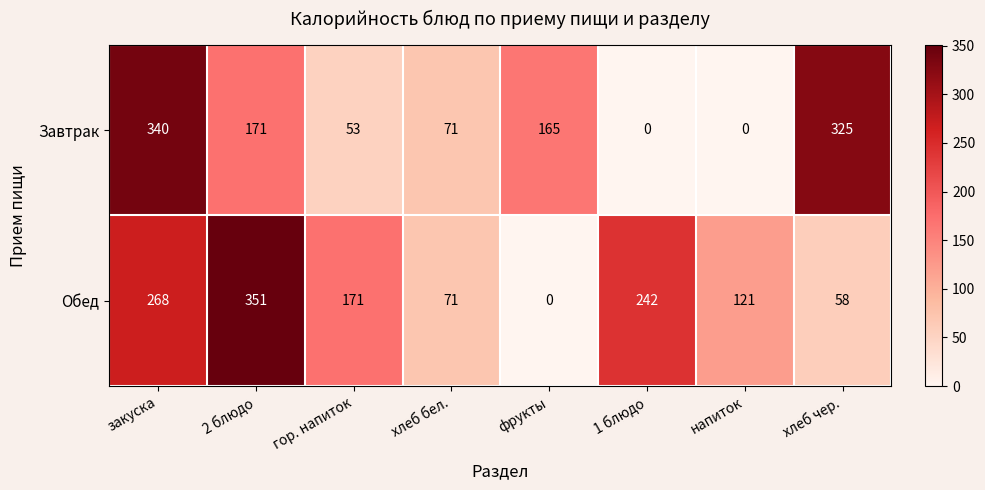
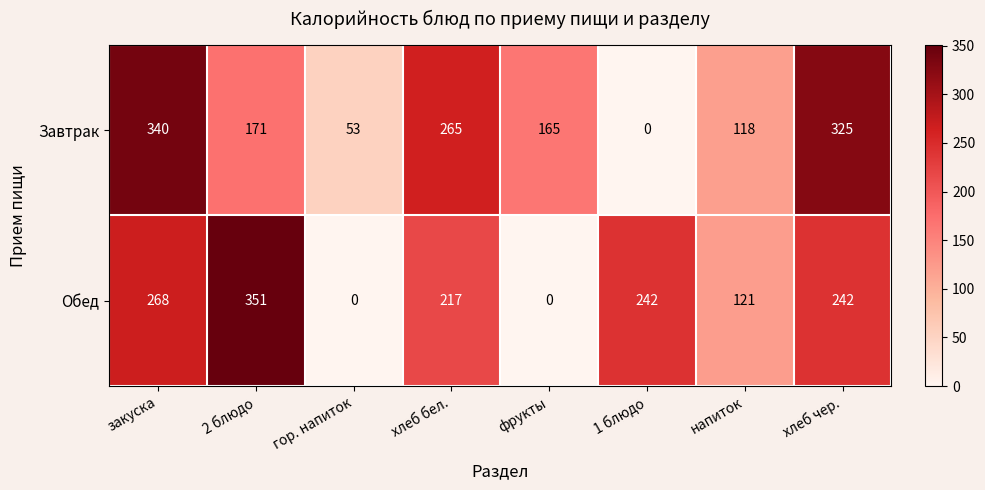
Завтрак, хлеб бел.: 71 -> 265
Завтрак, напиток: 0 -> 118
Обед, гор. напиток: 171 -> 0
Обед, хлеб бел.: 71 -> 217
Обед, хлеб чер.: 58 -> 242
